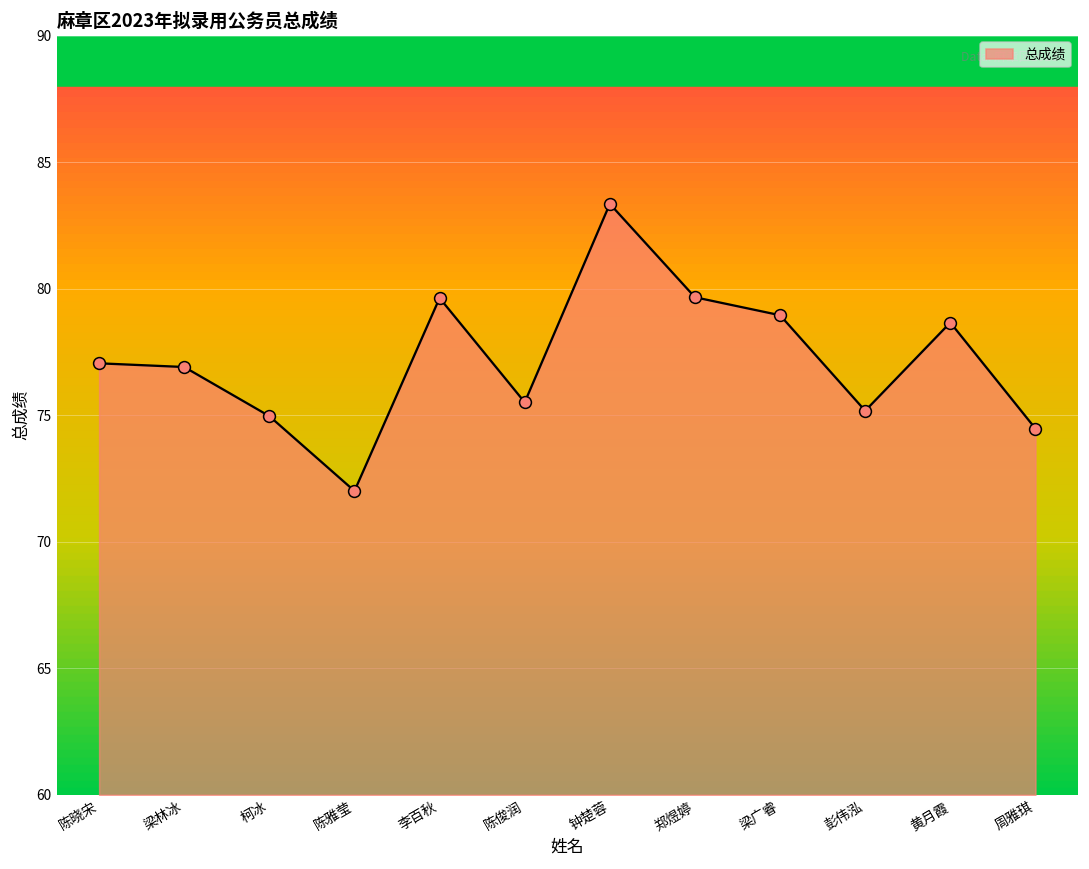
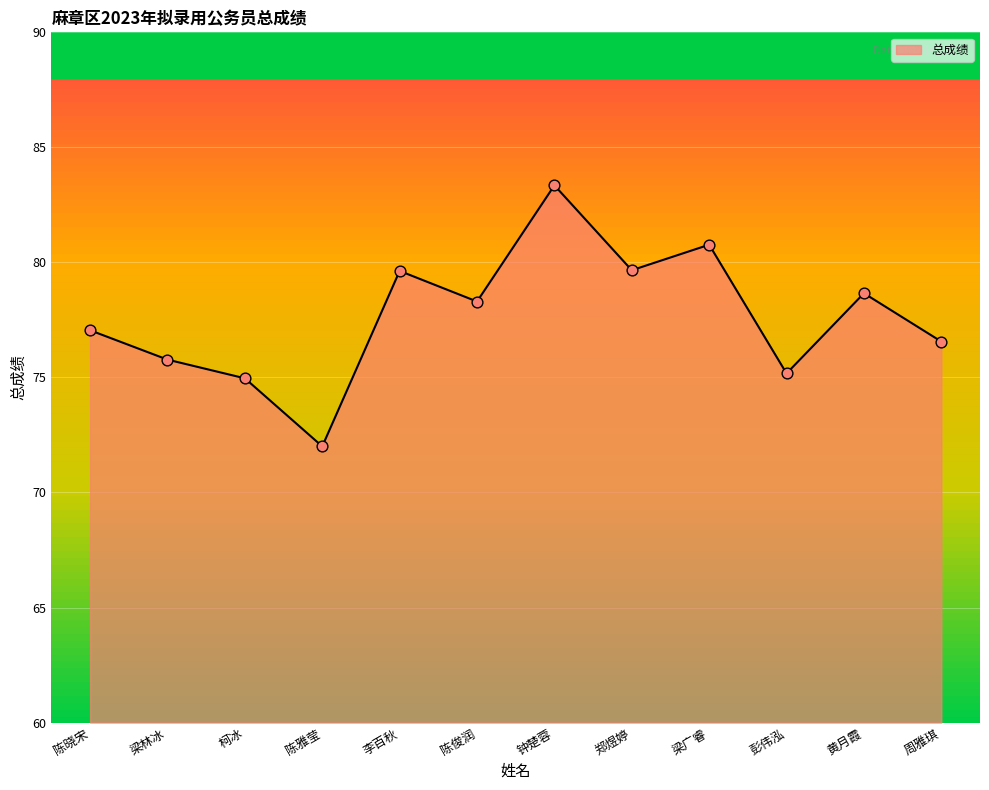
梁林冰: 76.9 -> 75.8
陈俊润: 75.5 -> 78.3
梁广睿: 79.0 -> 80.8
周雅琪: 74.5 -> 76.6
